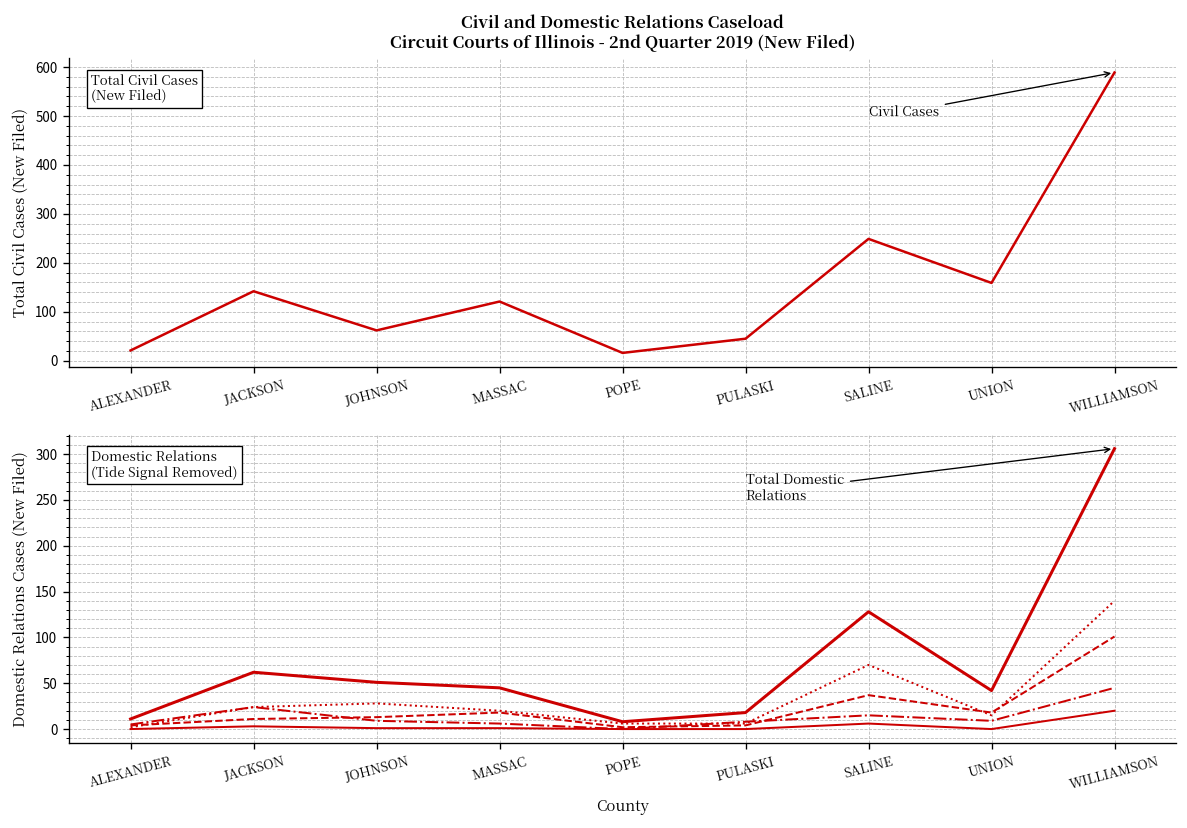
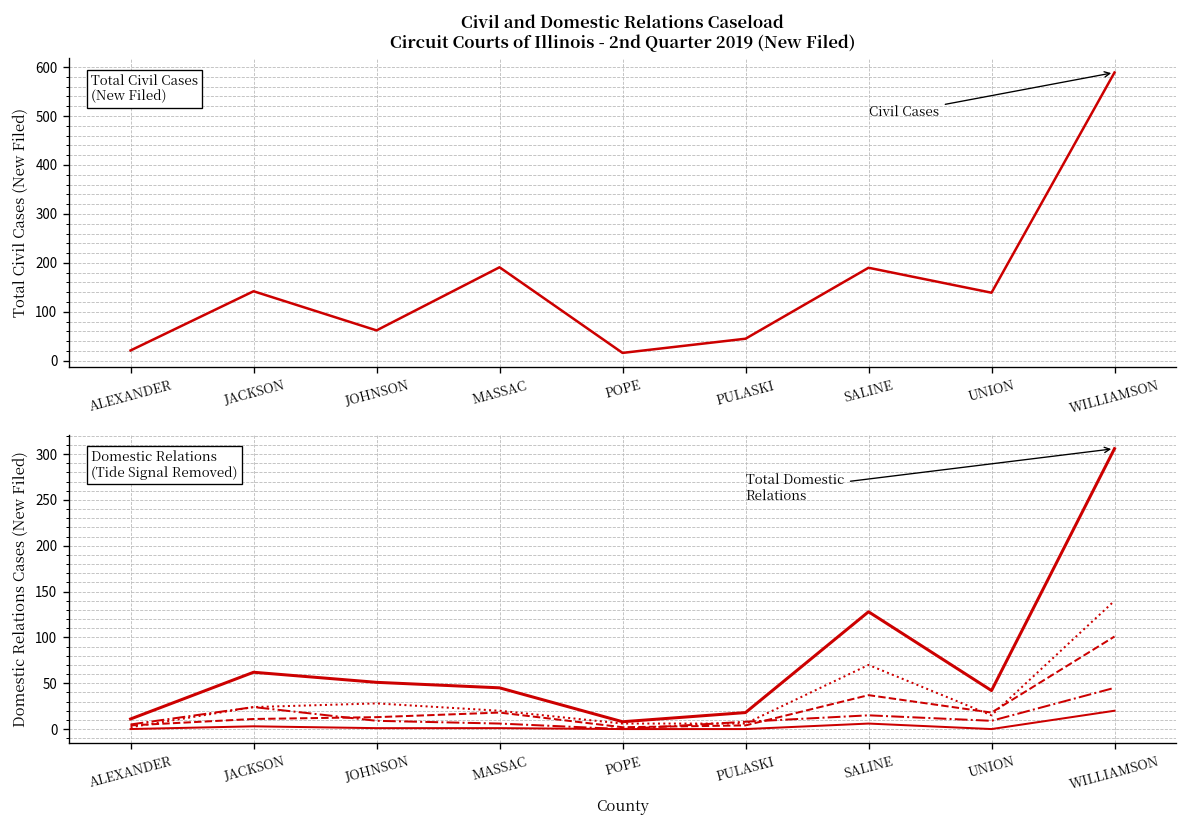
Civil and Domestic Relations Caseload Circuit Courts of Illinois - 2nd Quarter 2019 (New Filed), MASSAC: 120 -> 190
Civil and Domestic Relations Caseload Circuit Courts of Illinois - 2nd Quarter 2019 (New Filed), SALINE: 250 -> 190
Civil and Domestic Relations Caseload Circuit Courts of Illinois - 2nd Quarter 2019 (New Filed), UNION: 160 -> 140
